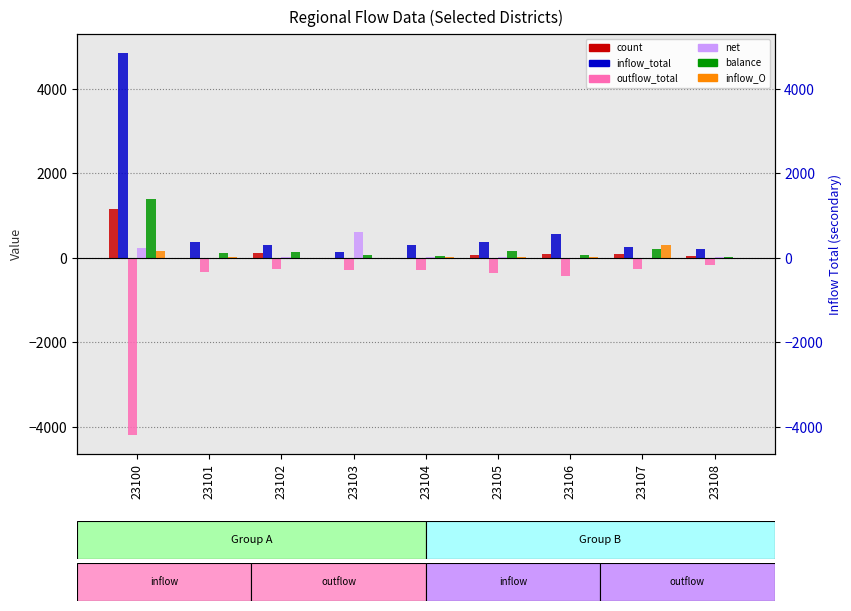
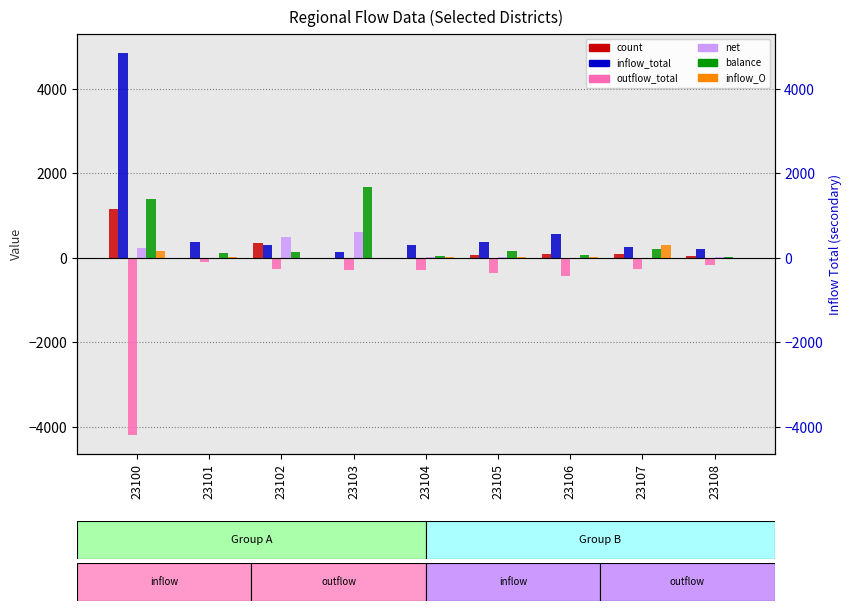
outflow_total, 23101: -300 -> -100
count, 23102: 100 -> 400
net, 23102: 0 -> 500
balance, 23103: 100 -> 1700
